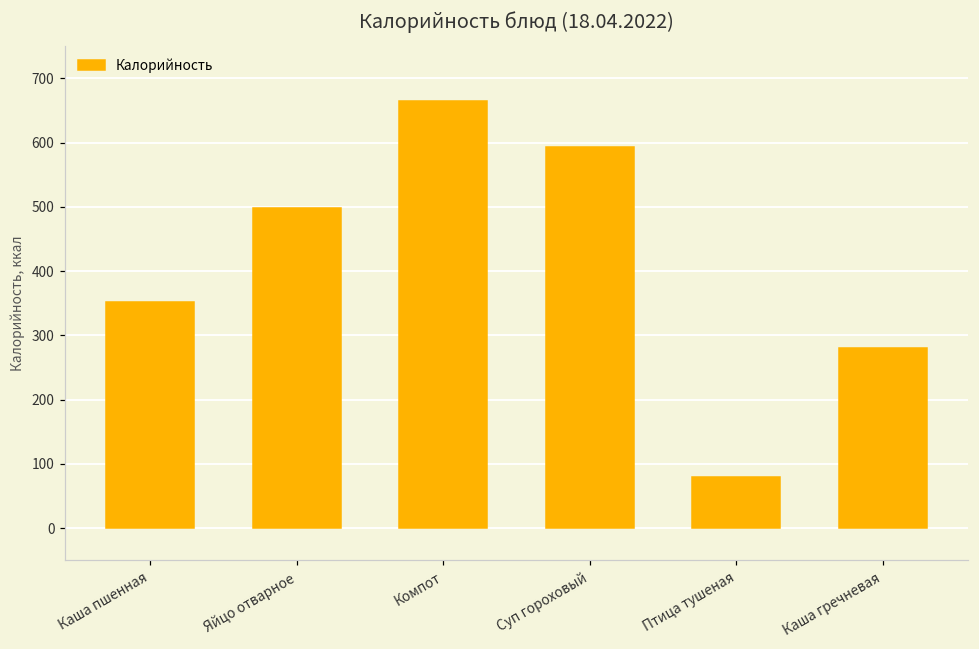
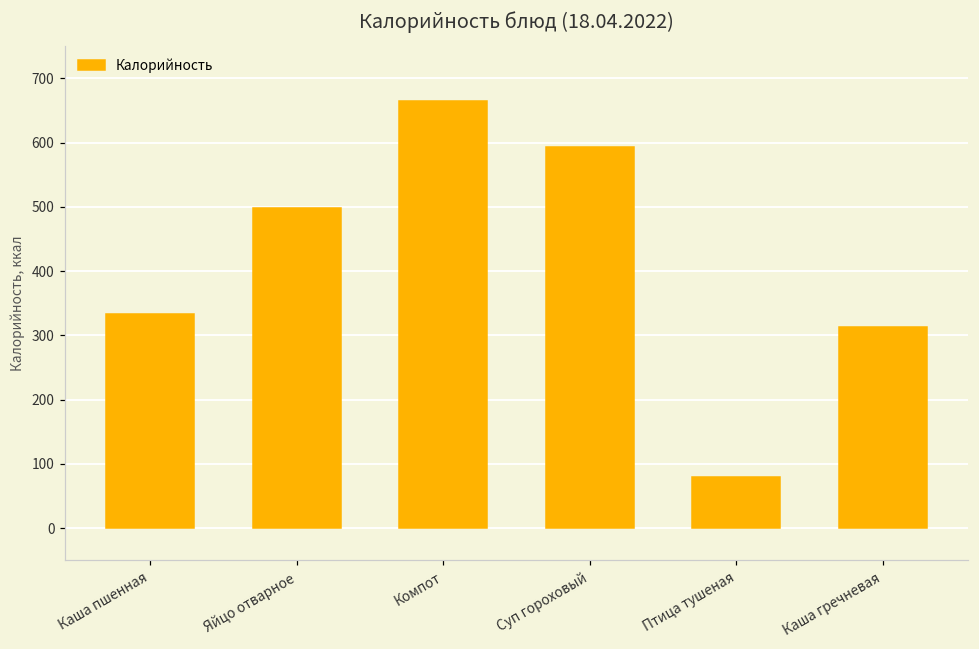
Каша пшенная: 350 -> 330
Каша гречневая: 280 -> 310
